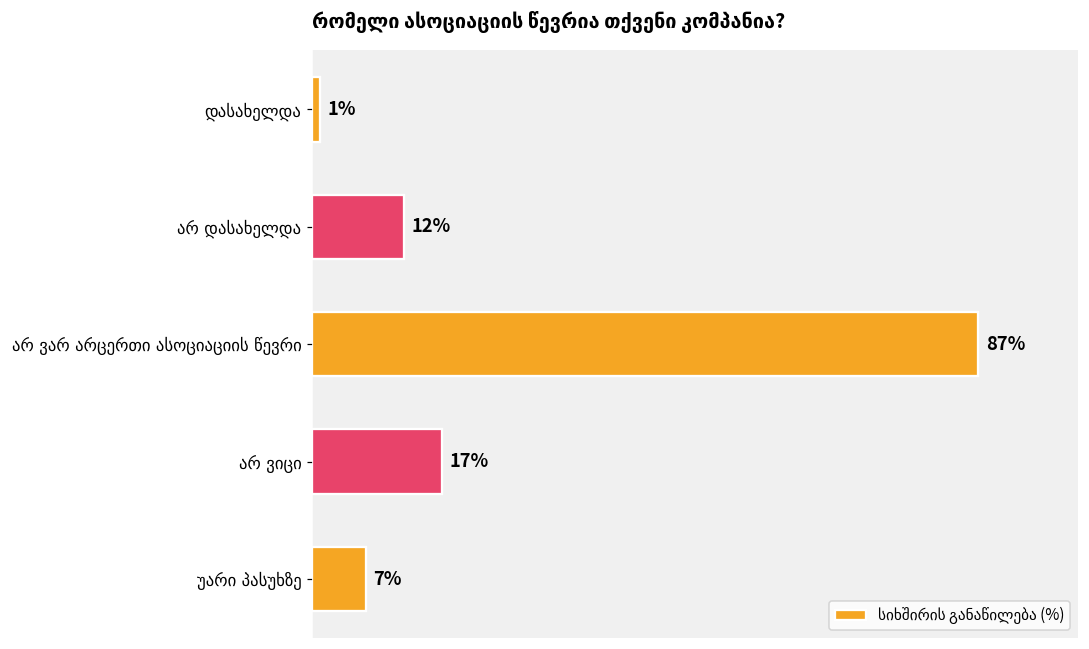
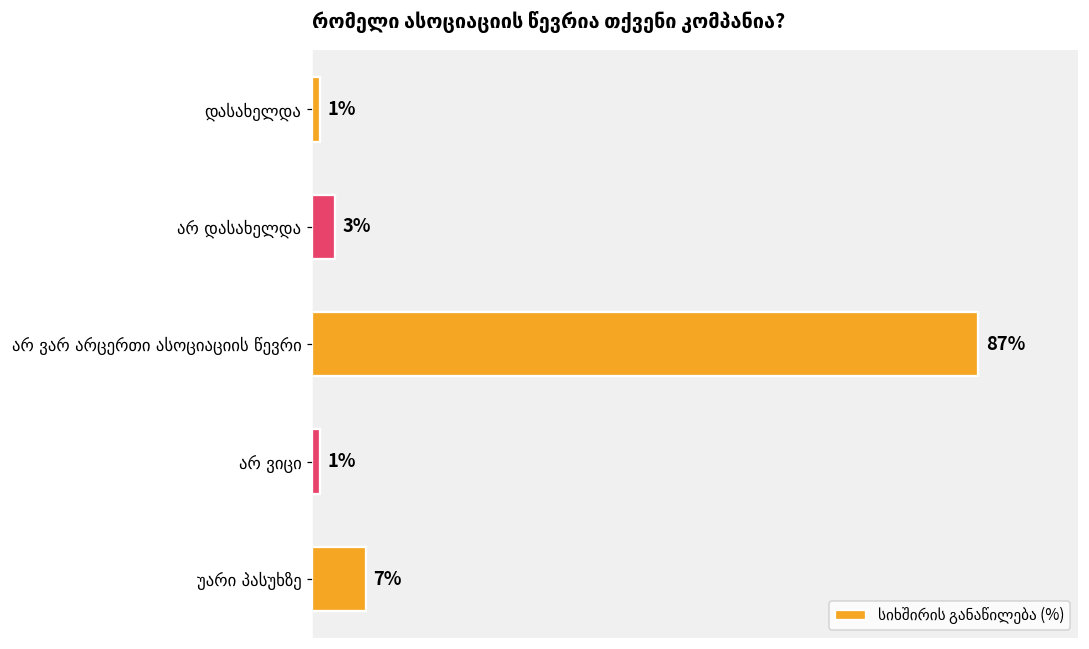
არ დასახელდა: 12% -> 3%
არ ვიცი: 17% -> 1%
